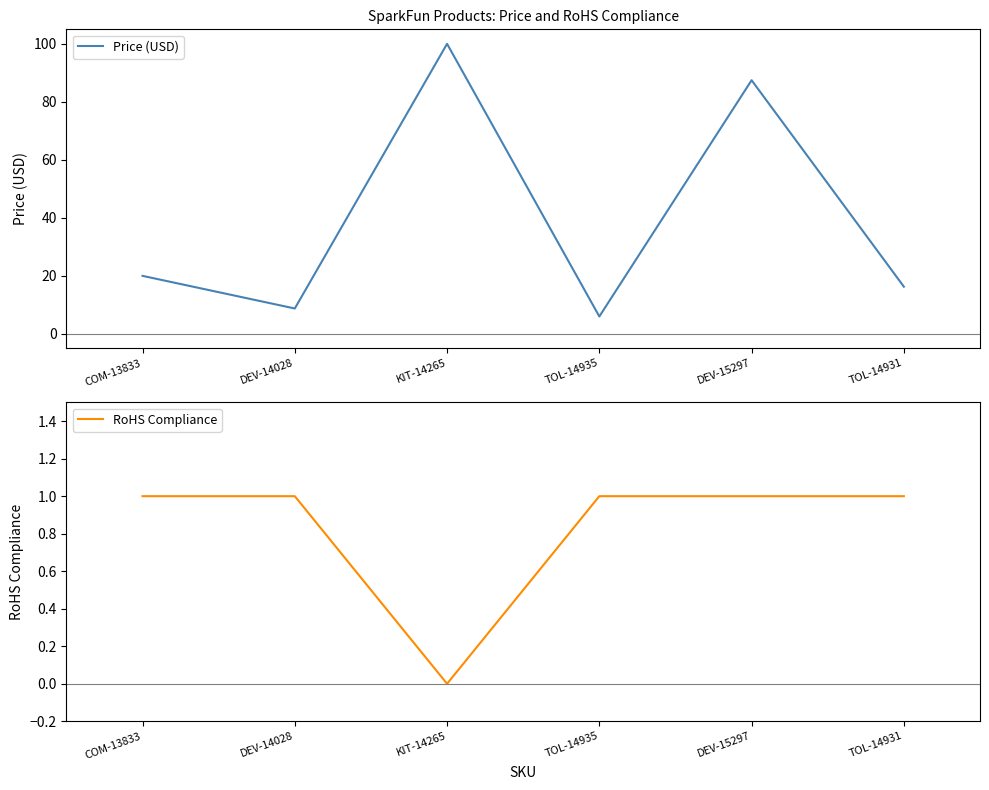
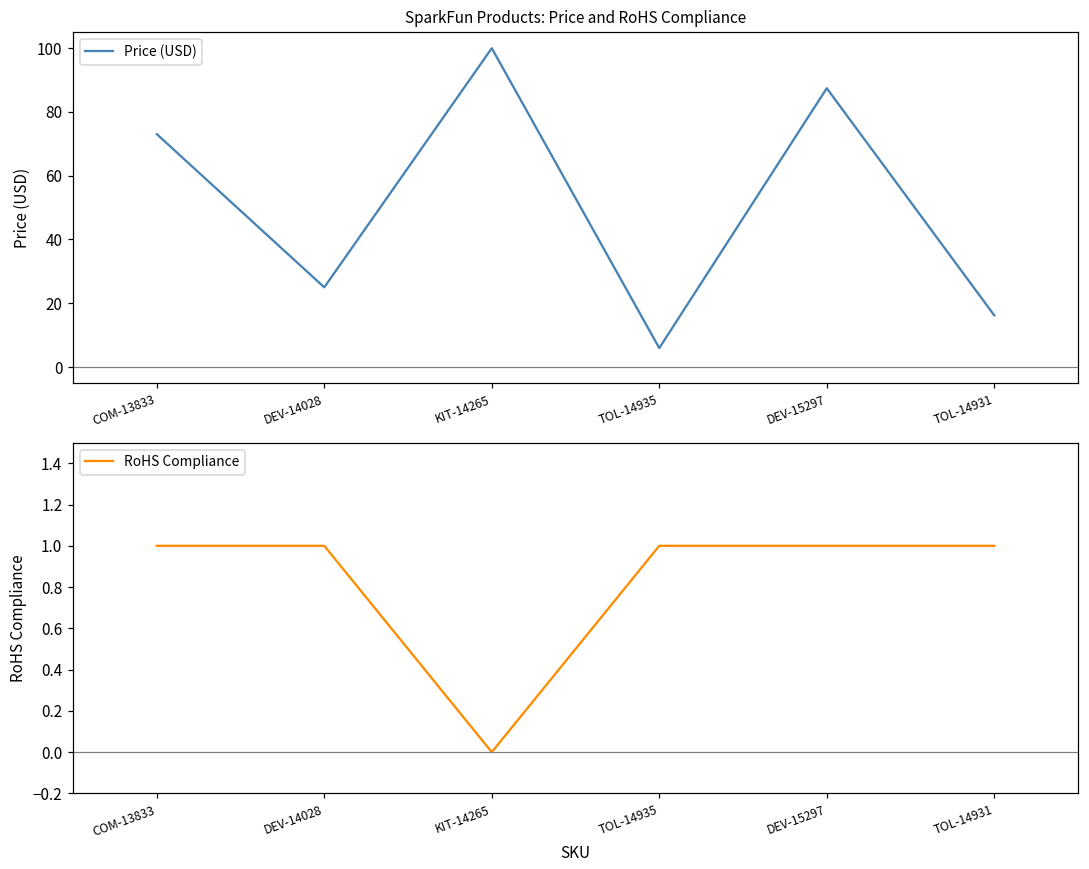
SparkFun Products: Price and RoHS Compliance, COM-13833: 20 -> 73
SparkFun Products: Price and RoHS Compliance, DEV-14028: 9 -> 25
